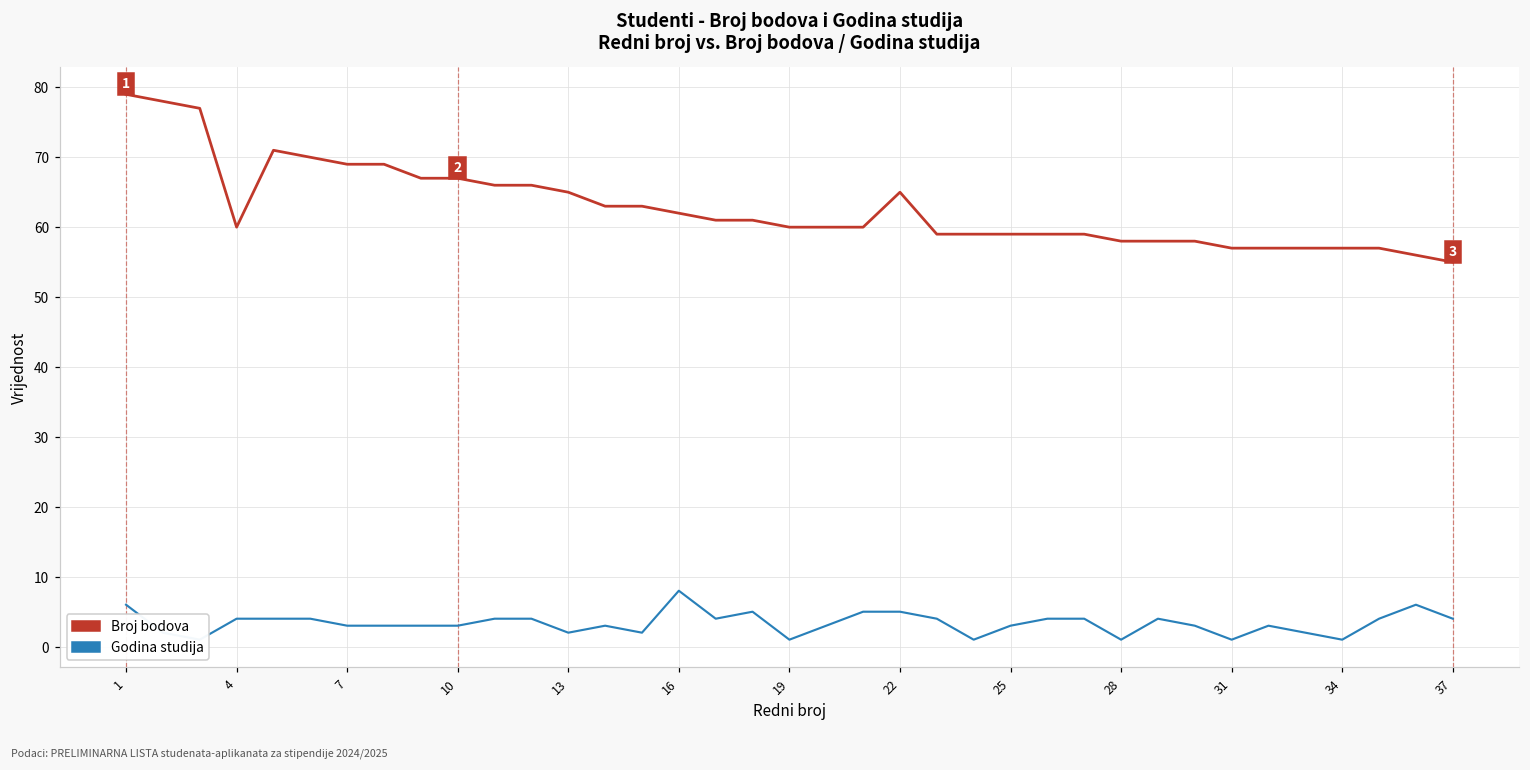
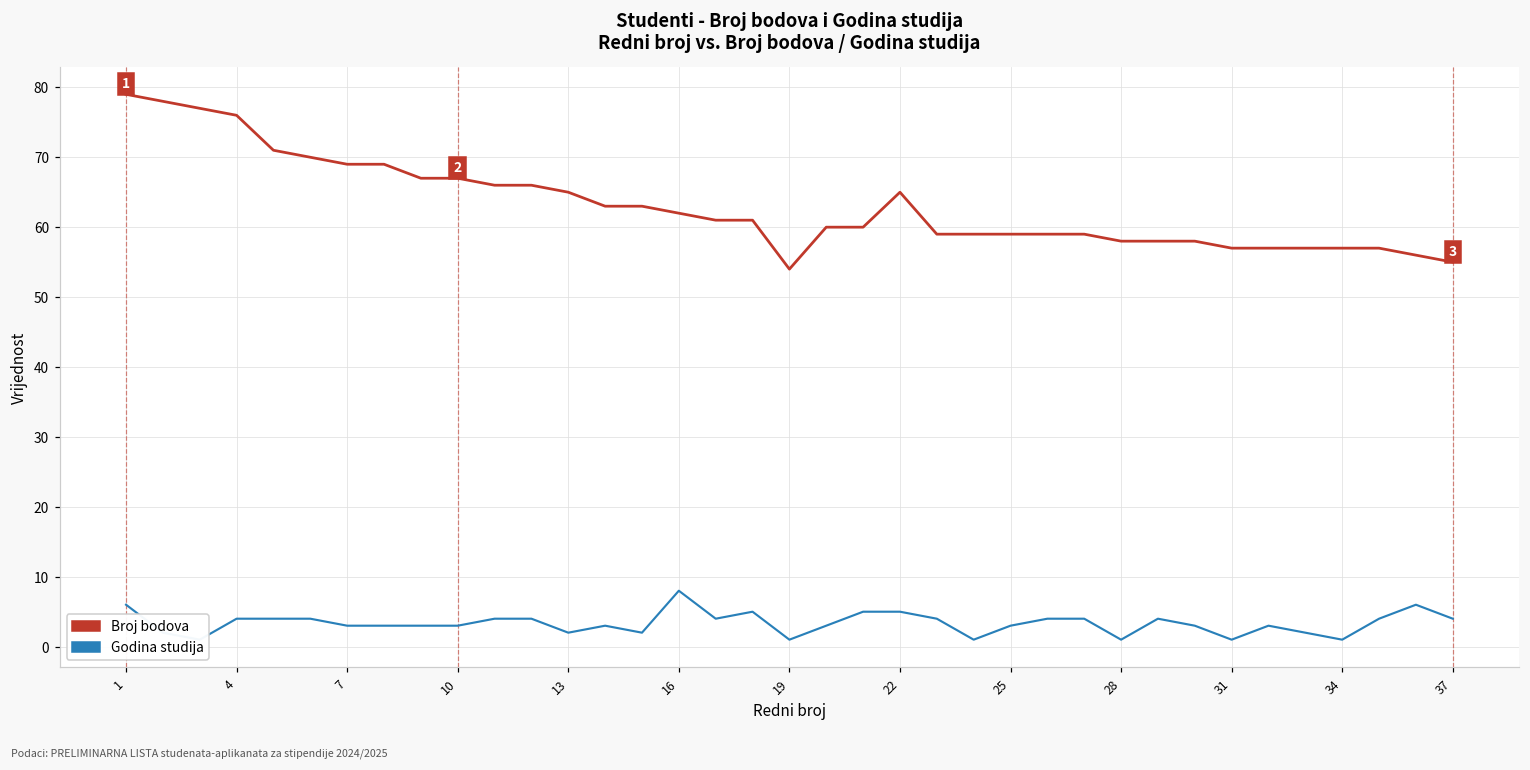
Broj bodova, 4: 60 -> 76
Broj bodova, 19: 60 -> 54
